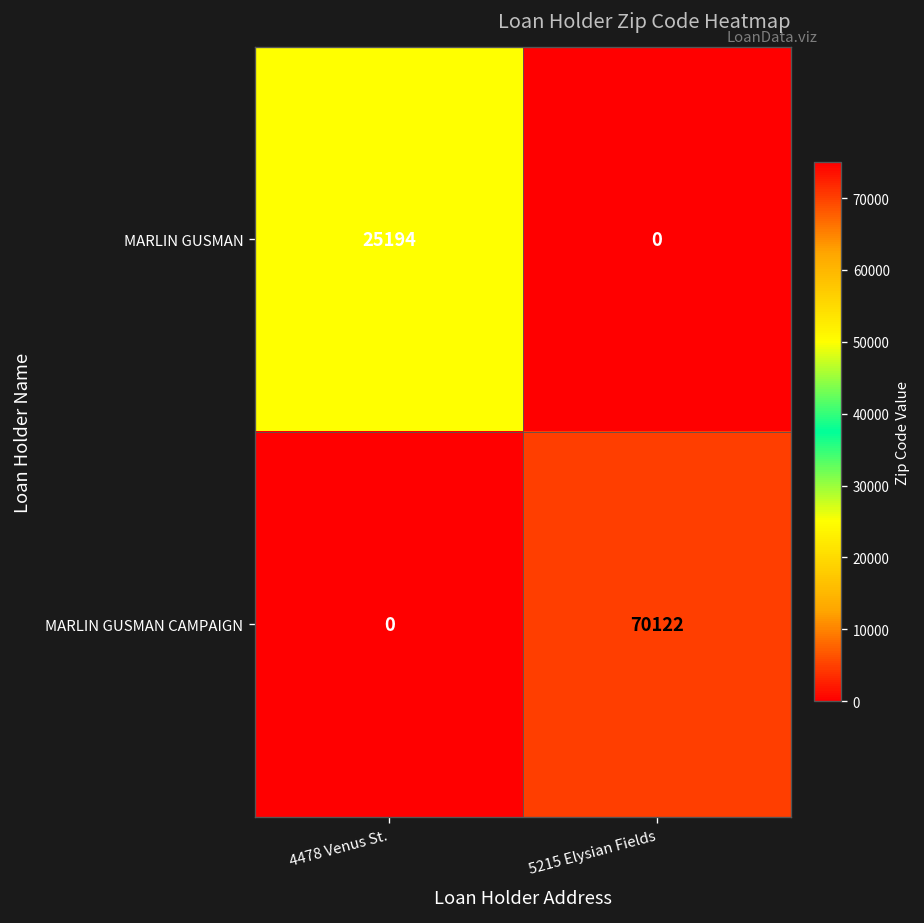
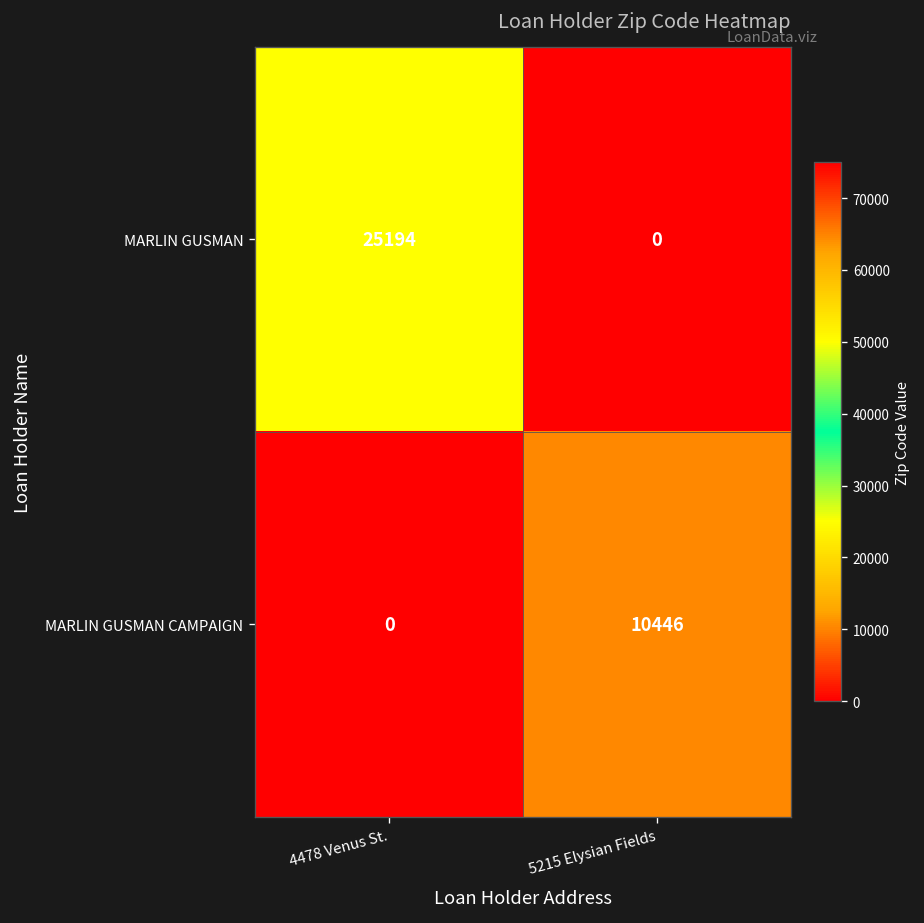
MARLIN GUSMAN CAMPAIGN, 5215 Elysian Fields: 70122 -> 10446
